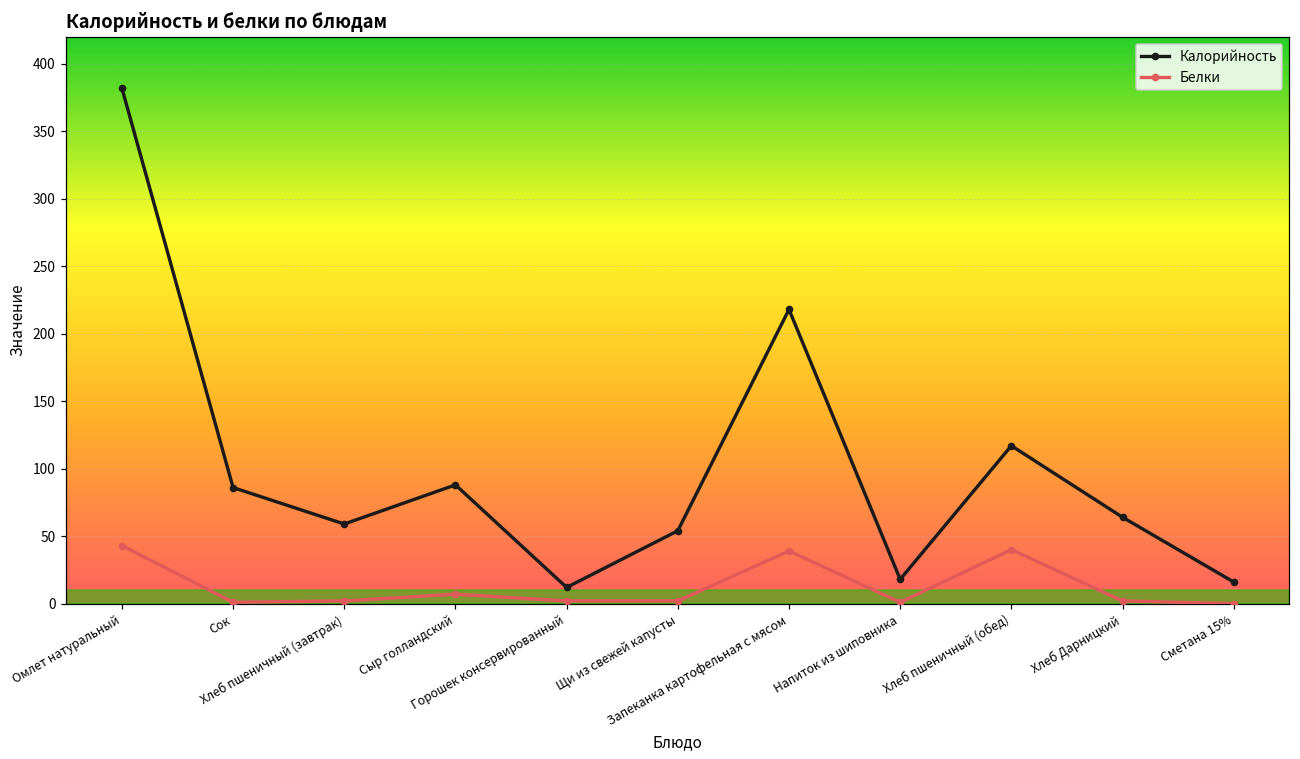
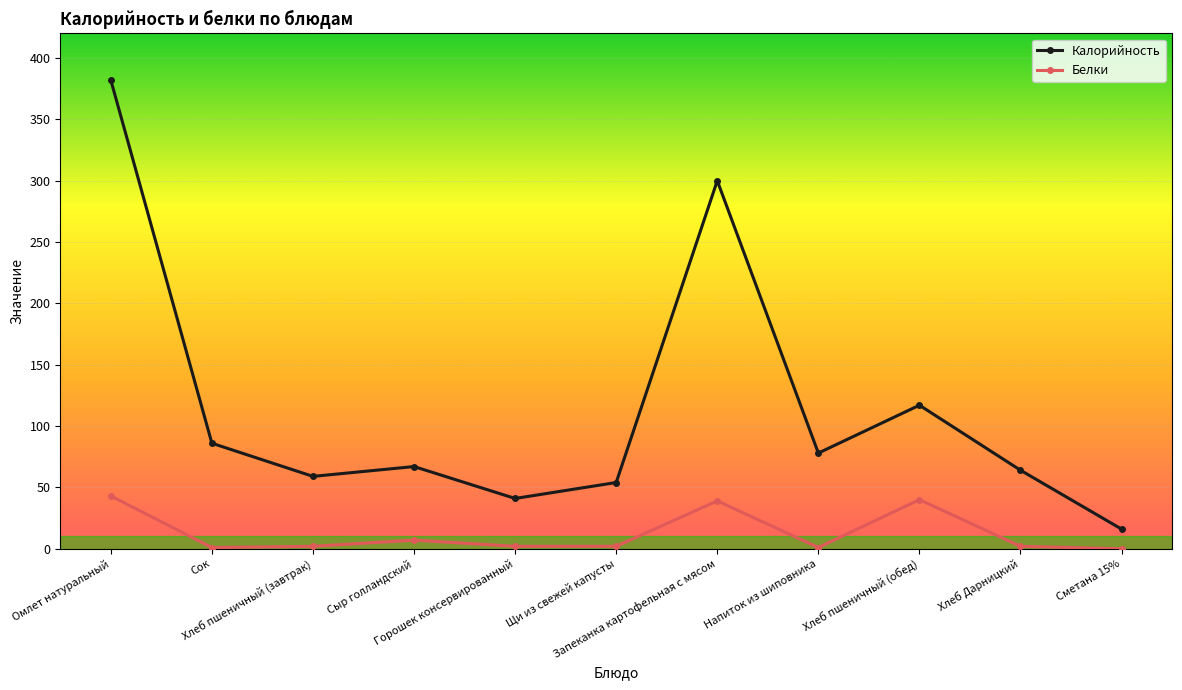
Калорийность, Сыр голландский: 88 -> 67
Калорийность, Горошек консервированный: 12 -> 41
Калорийность, Запеканка картофельная с мясом: 218 -> 300
Калорийность, Напиток из шиповника: 18 -> 78
